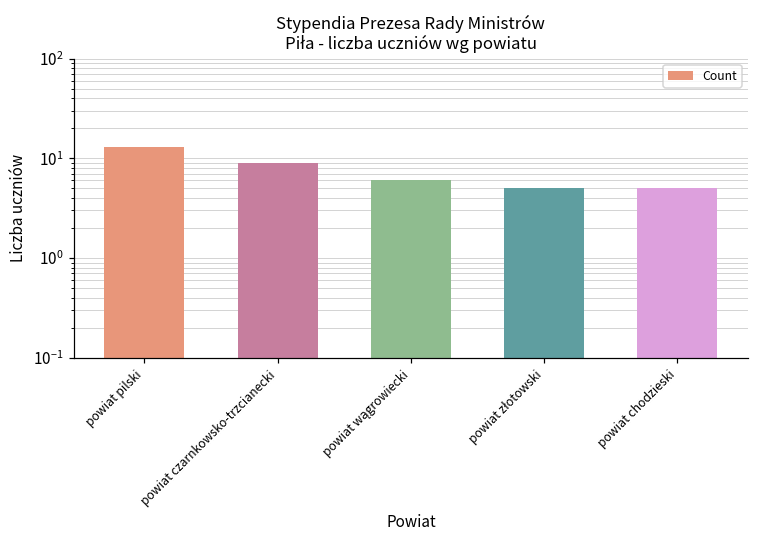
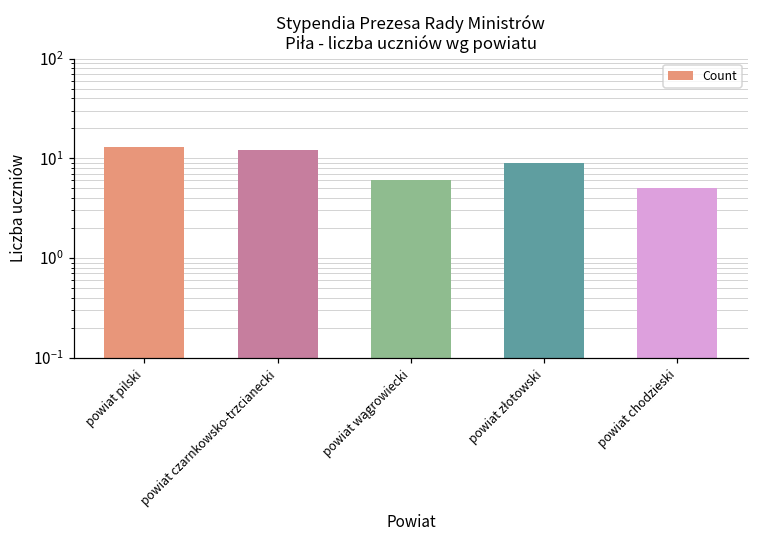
powiat czarnkowsko-trzcianecki: 9 -> 12
powiat złotowski: 5 -> 9
